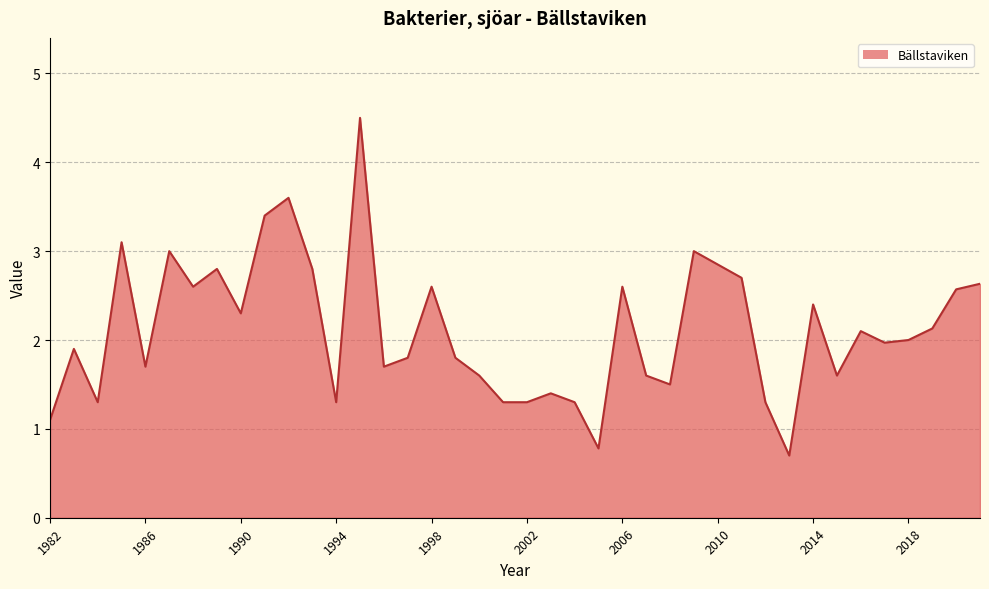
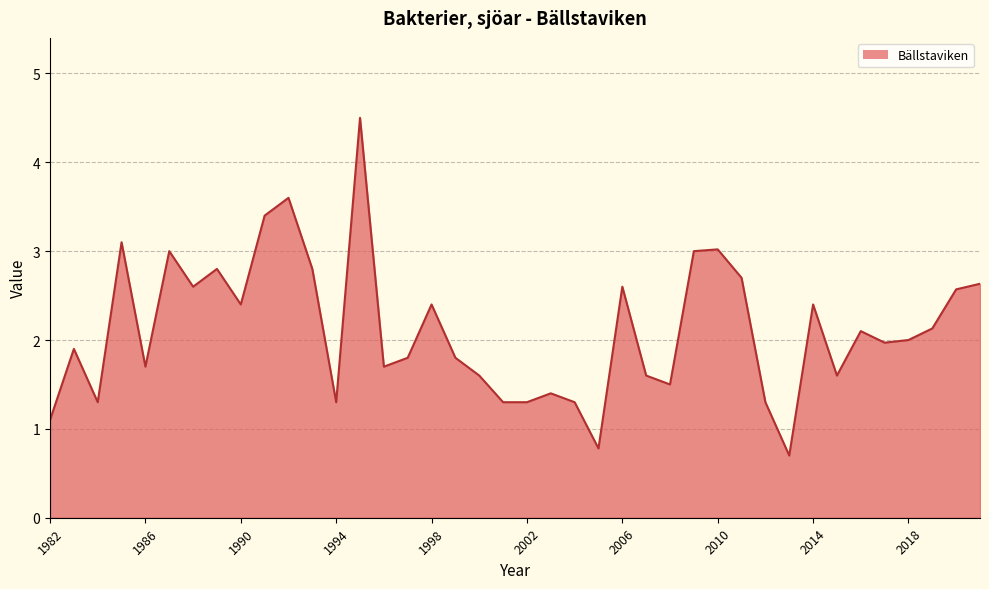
1990: 2.3 -> 2.4
1998: 2.6 -> 2.4
2010: 2.9 -> 3.0
